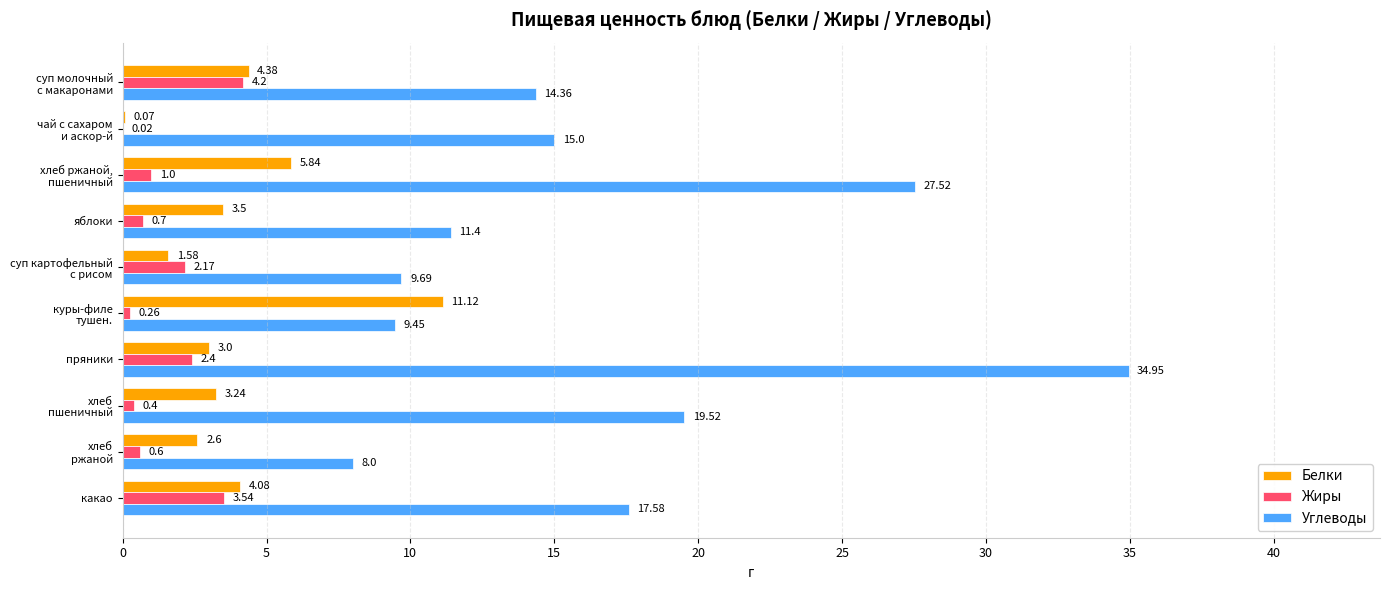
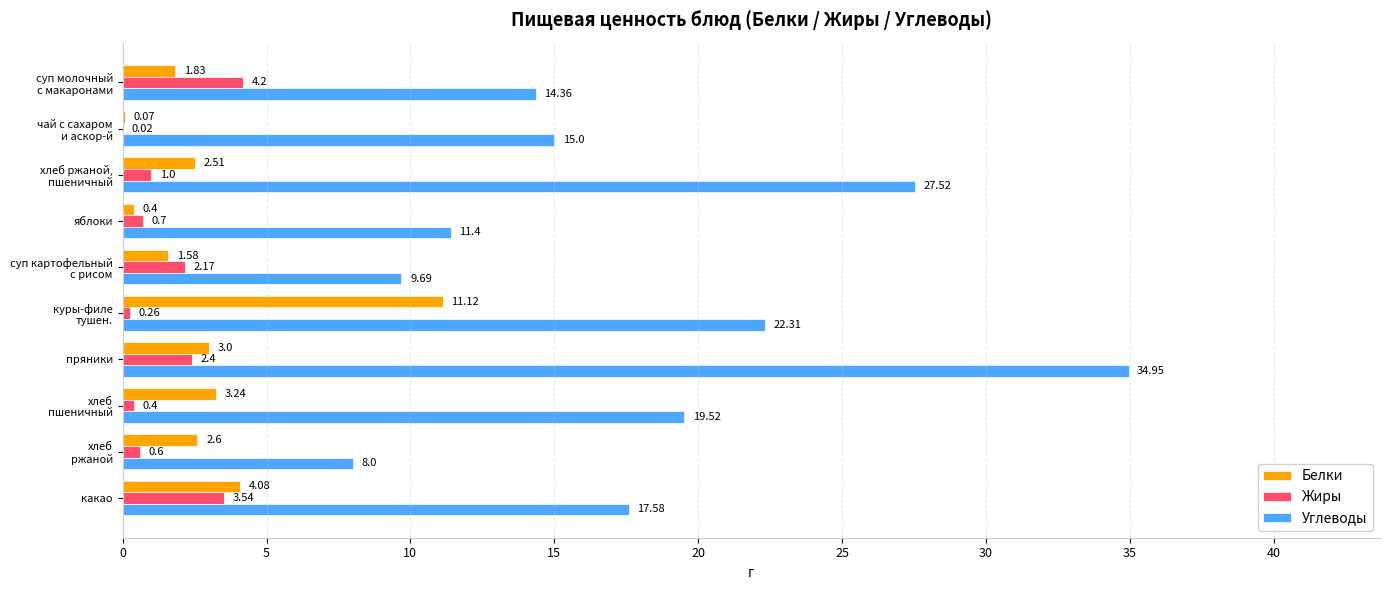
Белки, суп молочный с макаронами: 4.38 -> 1.83
Белки, хлеб ржаной, пшеничный: 5.84 -> 2.51
Белки, яблоки: 3.5 -> 0.4
Углеводы, куры-филе тушен.: 9.45 -> 22.31
